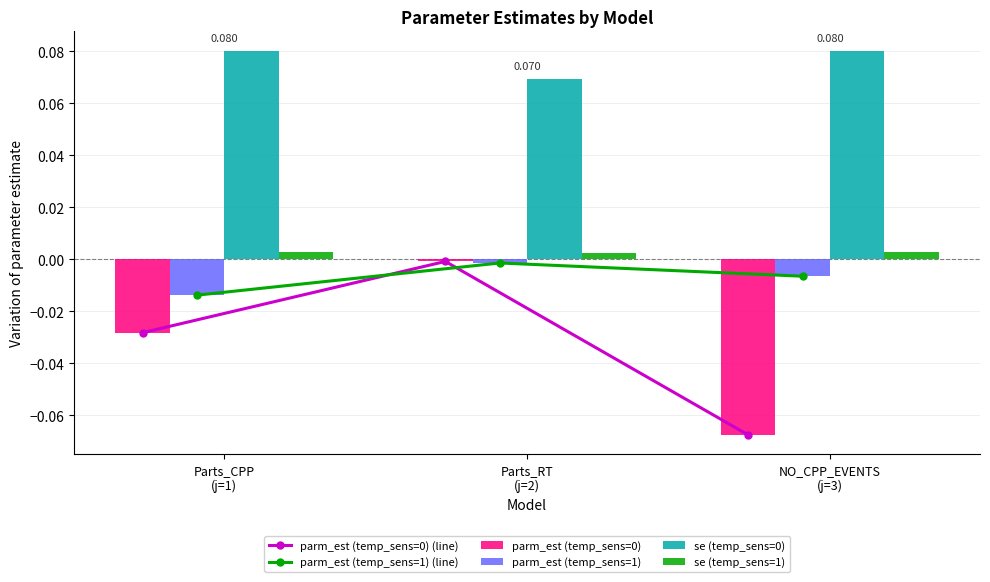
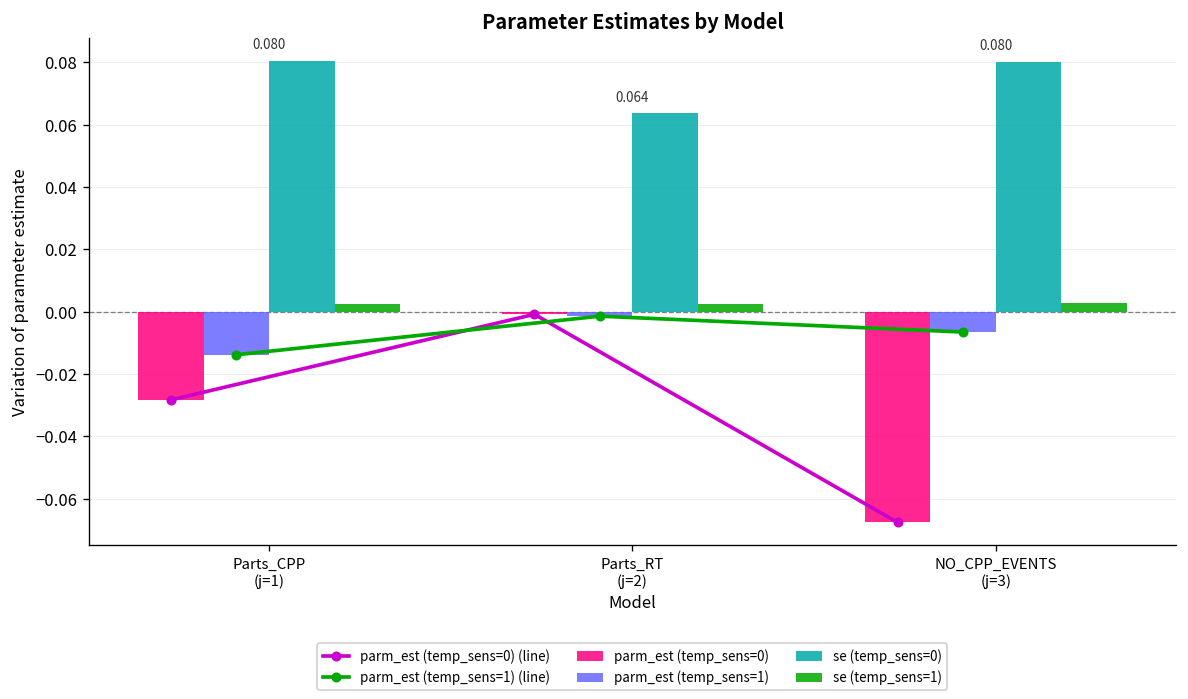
se (temp_sens=0), Parts_RT (j=2): 0.070 -> 0.064
